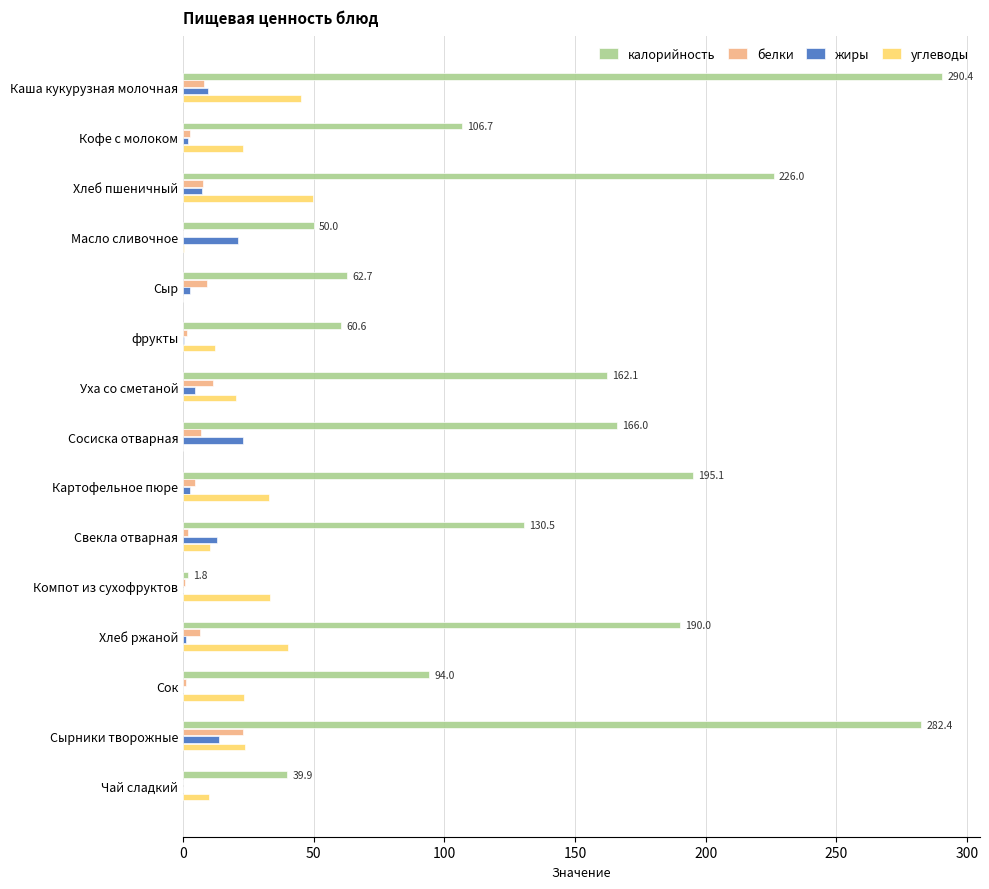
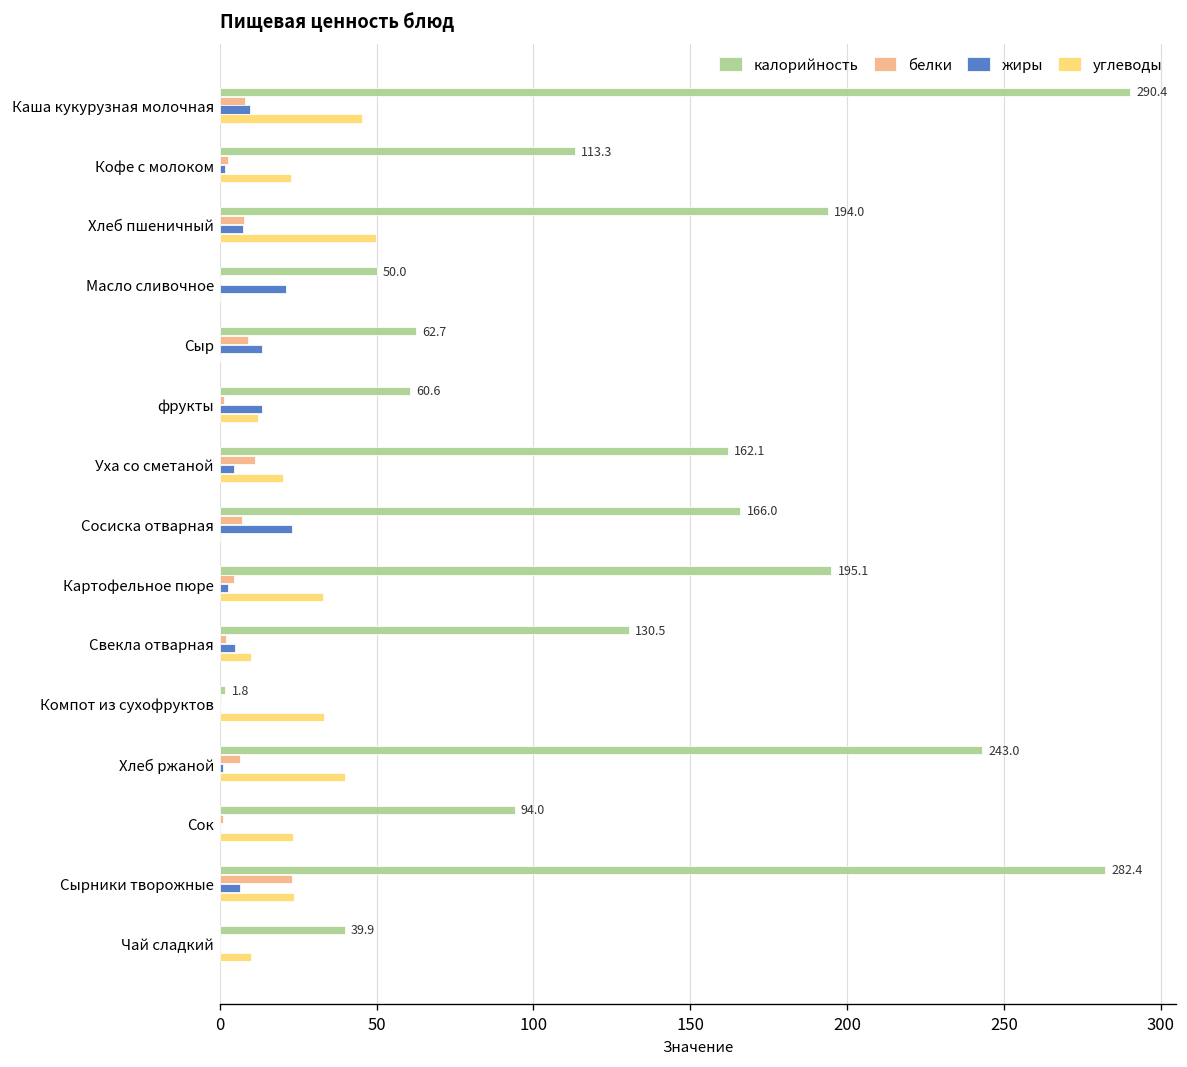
калорийность, Кофе с молоком: 106.7 -> 113.3
калорийность, Хлеб пшеничный: 226.0 -> 194.0
жиры, Сыр: 3 -> 14
жиры, фрукты: 0 -> 14
жиры, Свекла отварная: 13 -> 5
калорийность, Хлеб ржаной: 190.0 -> 243.0
жиры, Сырники творожные: 14 -> 7
